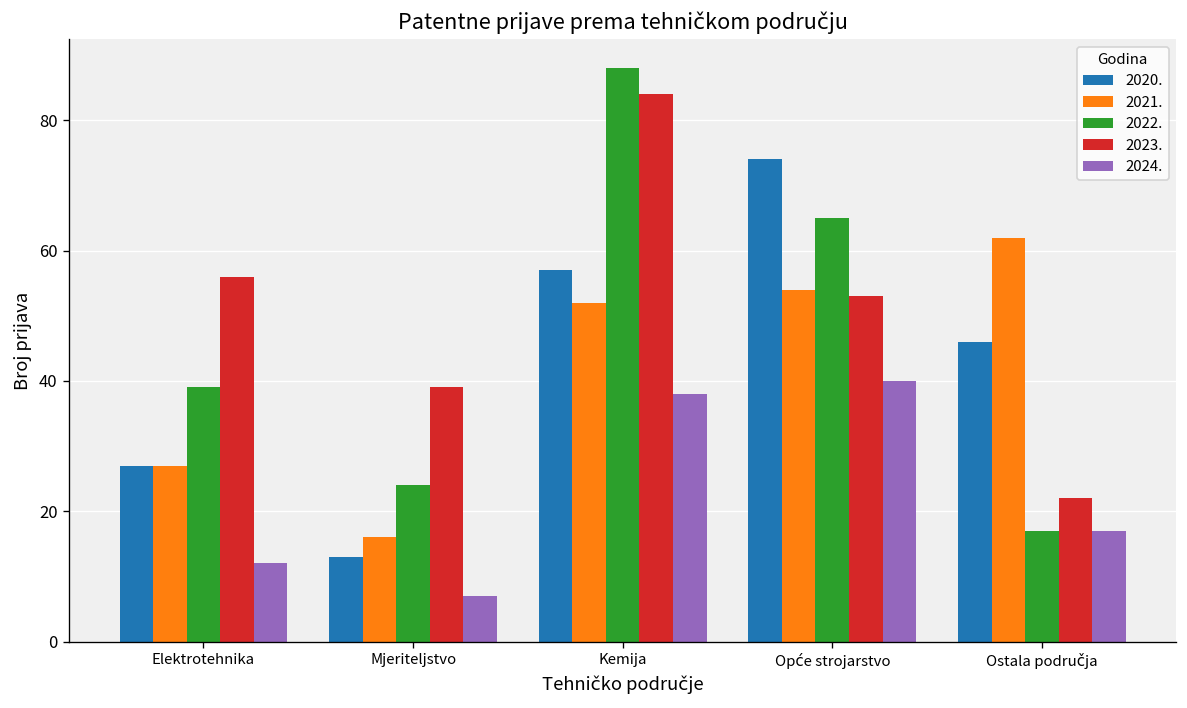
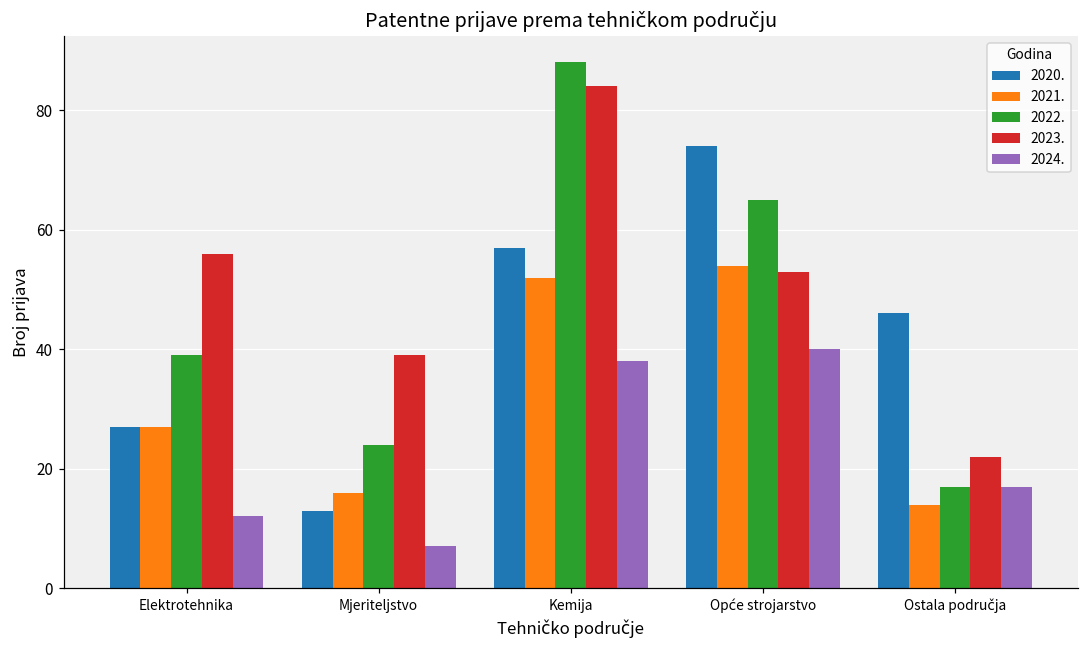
2021., Ostala područja: 62 -> 14
